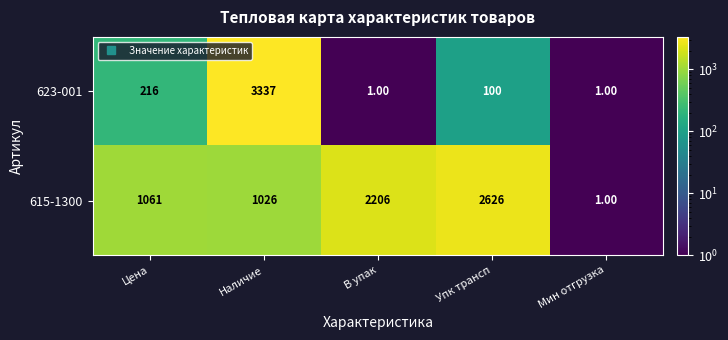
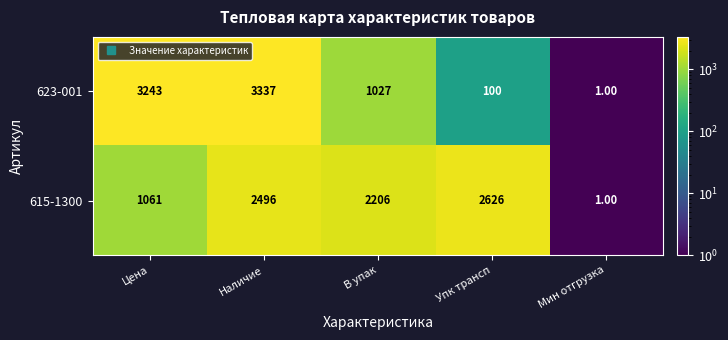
623-001, Цена: 216 -> 3243
623-001, В упак: 1.00 -> 1027
615-1300, Наличие: 1026 -> 2496
